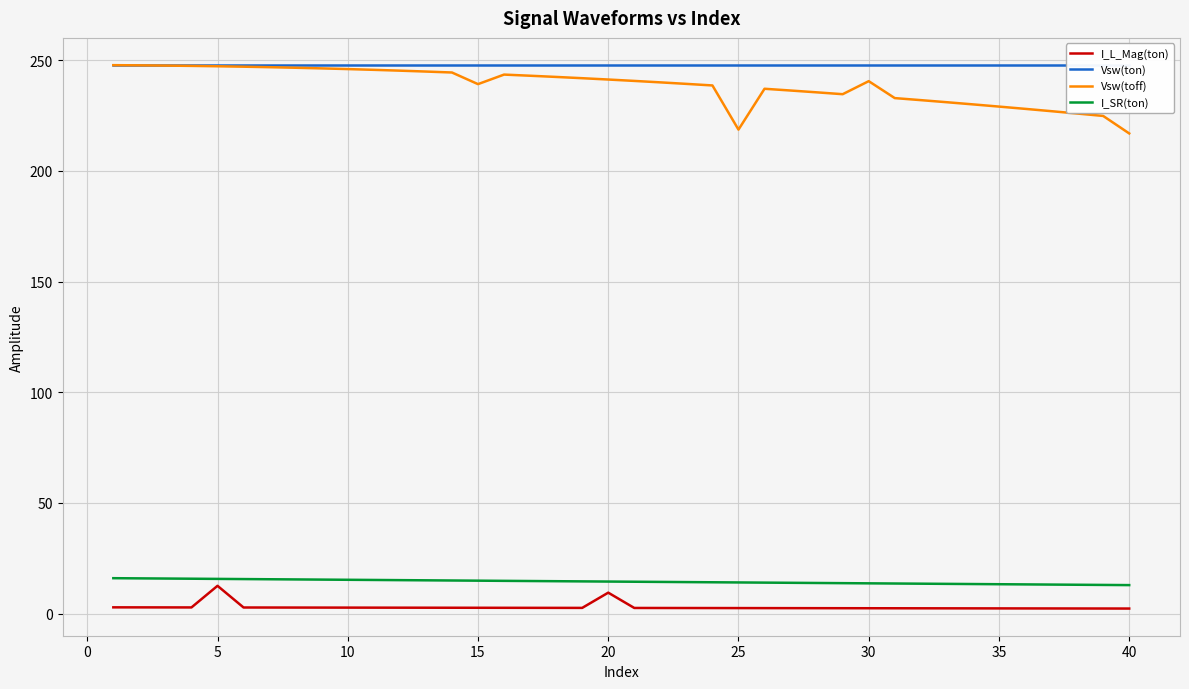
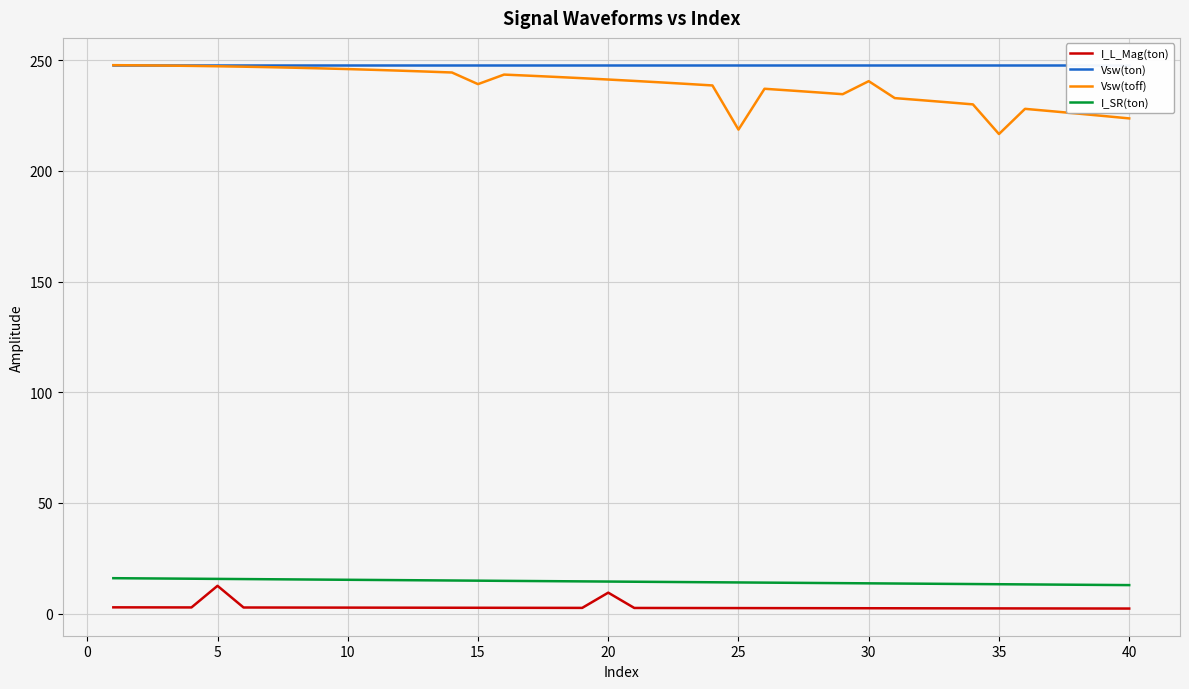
Vsw(toff), 35: 229 -> 217
Vsw(toff), 40: 217 -> 224
